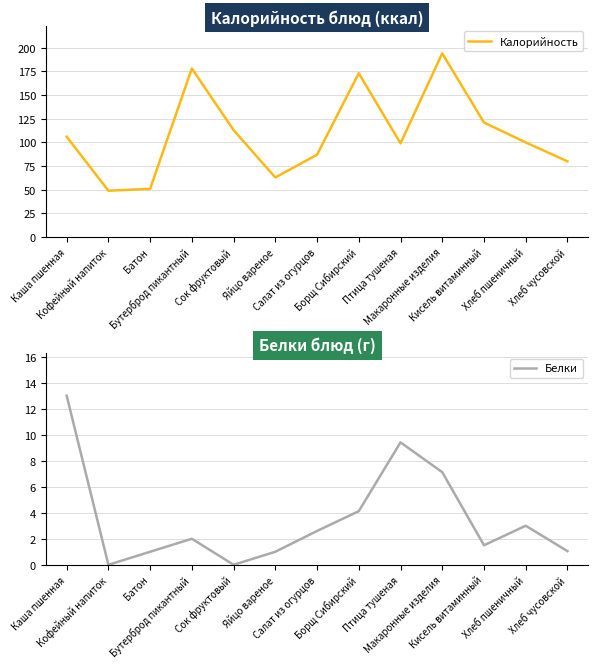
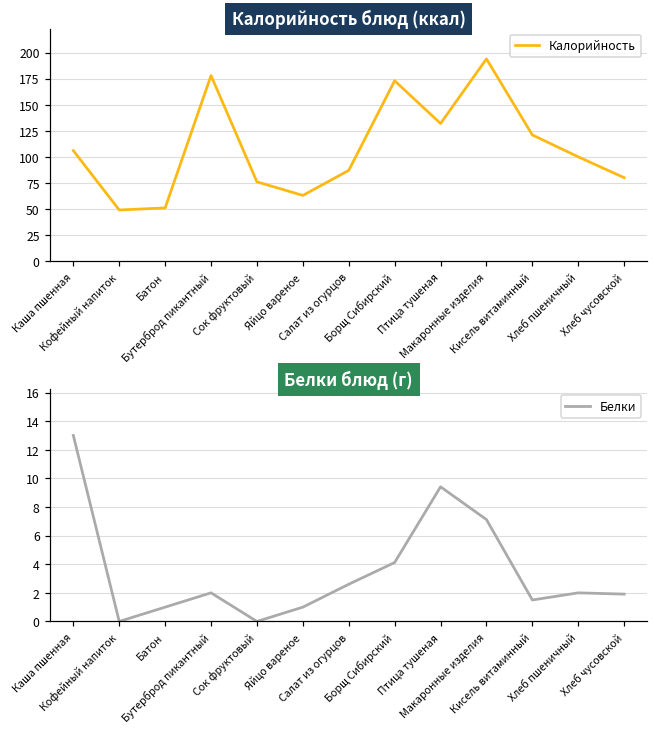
Калорийность блюд (ккал), Сок фруктовый: 110 -> 80
Калорийность блюд (ккал), Птица тушеная: 100 -> 130
Белки блюд (г), Хлеб пшеничный: 3 -> 2
Белки блюд (г), Хлеб чусовской: 1.1 -> 1.9
